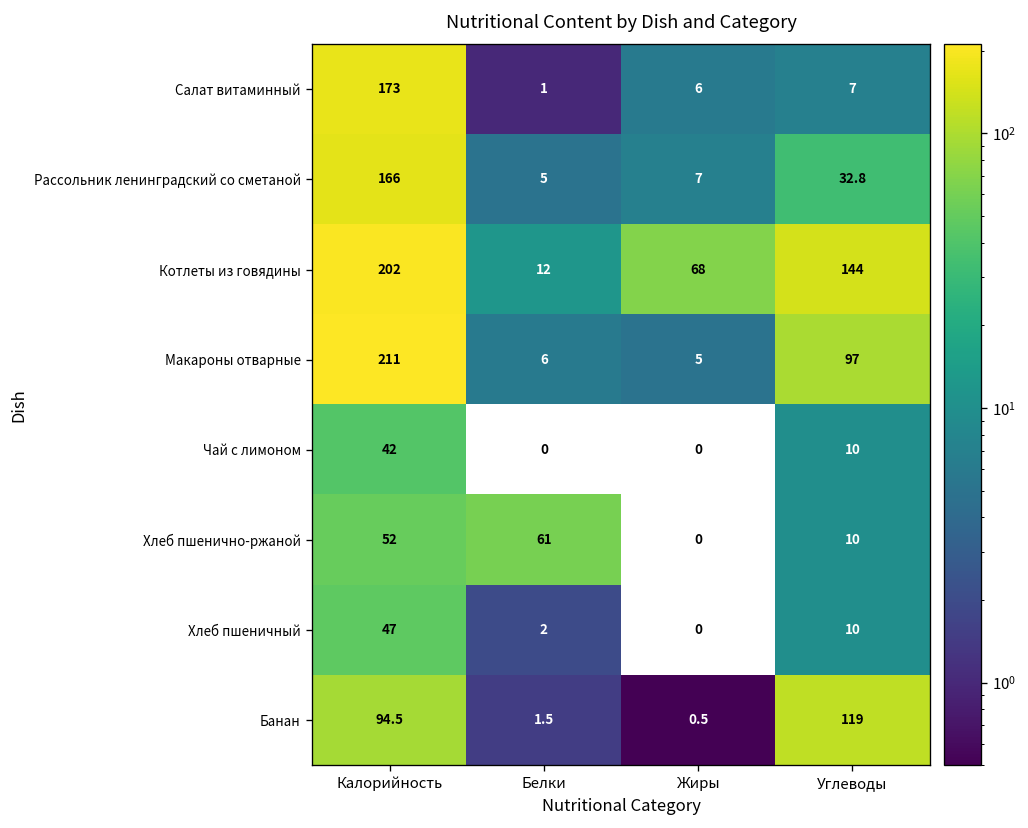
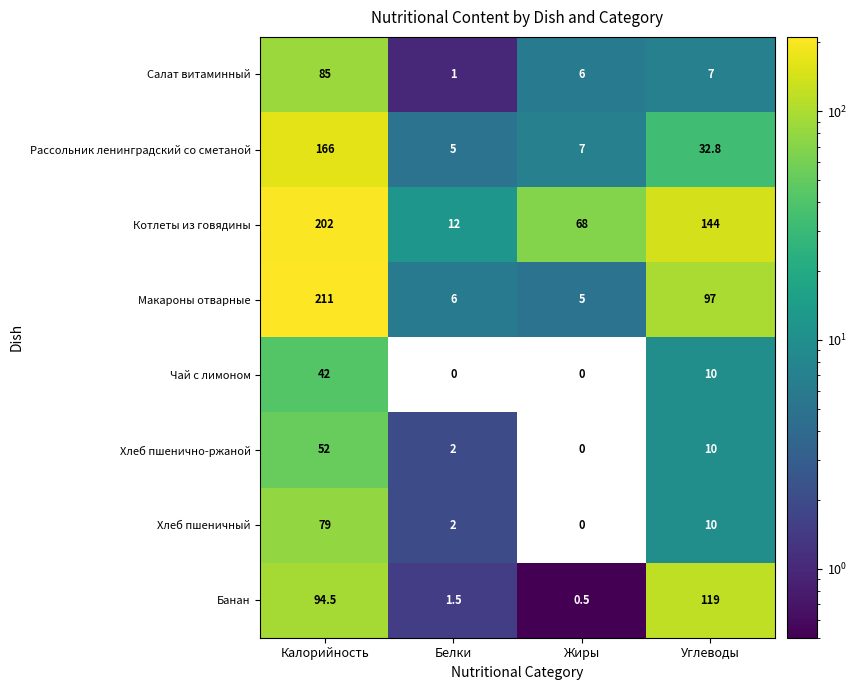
Салат витаминный, Калорийность: 173 -> 85
Хлеб пшенично-ржаной, Белки: 61 -> 2
Хлеб пшеничный, Калорийность: 47 -> 79
